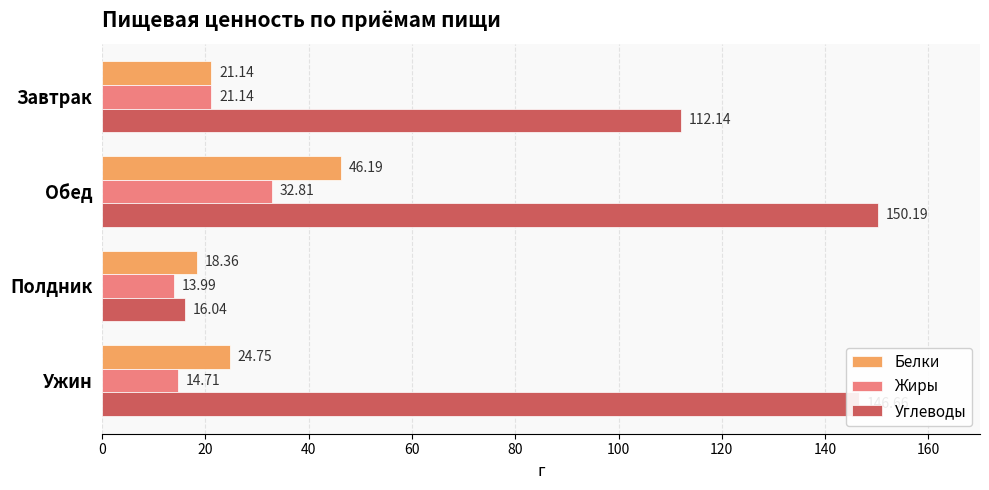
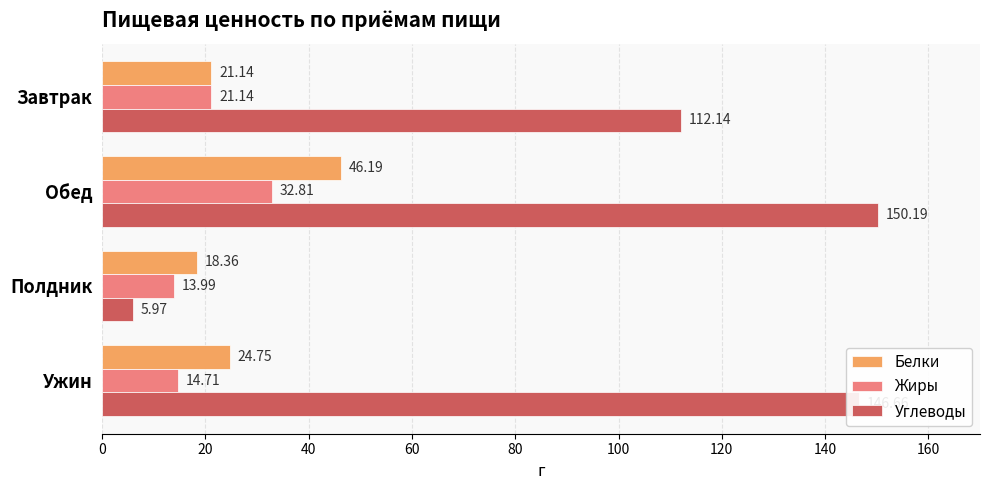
Углеводы, Полдник: 16.04 -> 5.97
